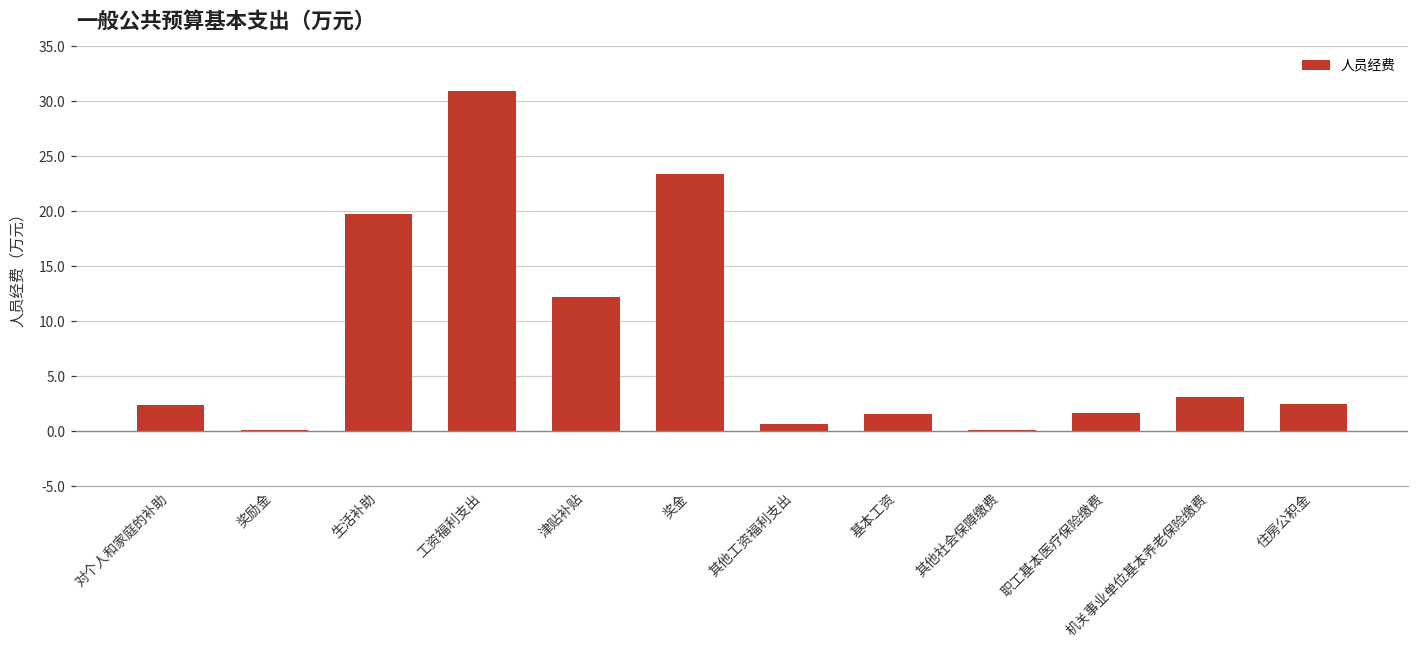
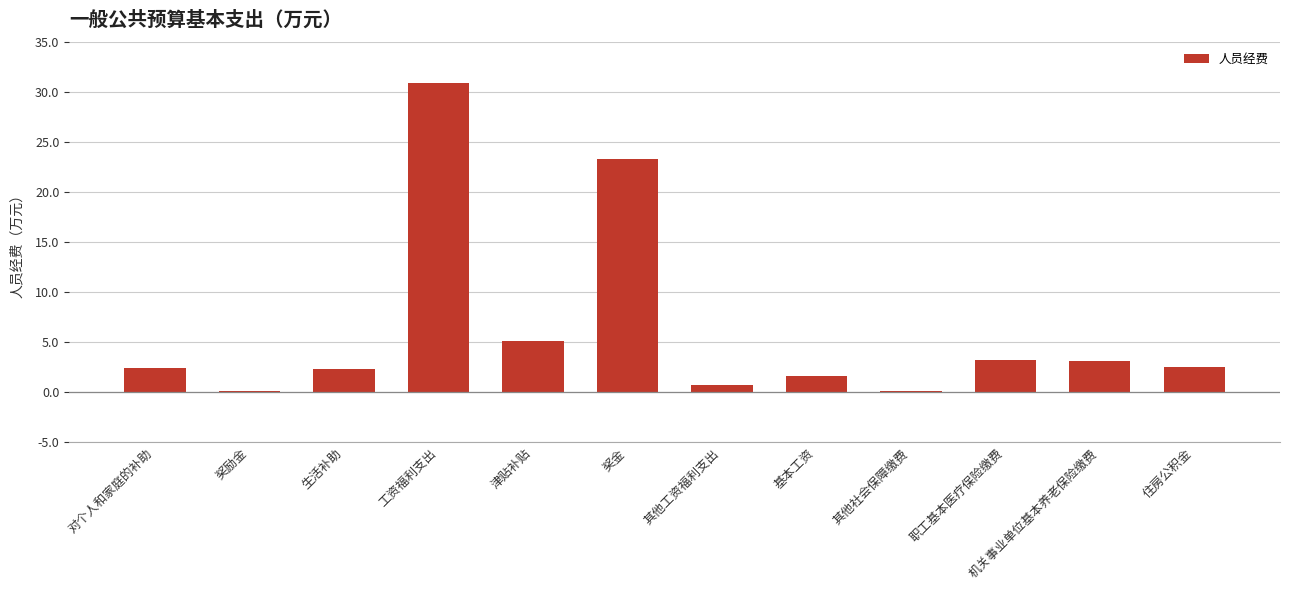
生活补助: 19.7 -> 2.3
津贴补贴: 12.2 -> 5.1
职工基本医疗保险缴费: 1.7 -> 3.2
